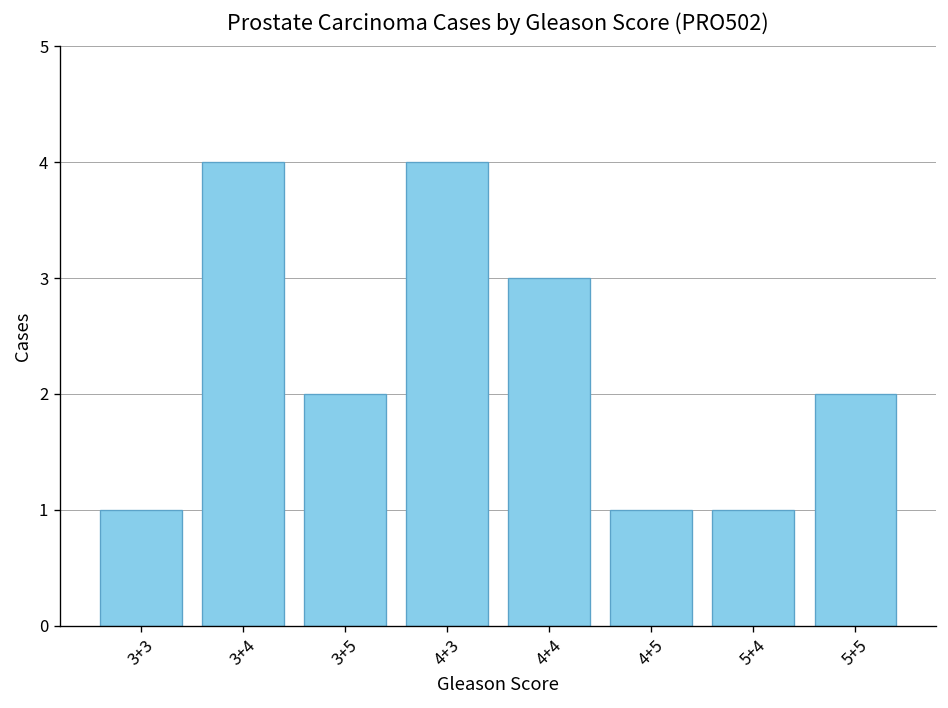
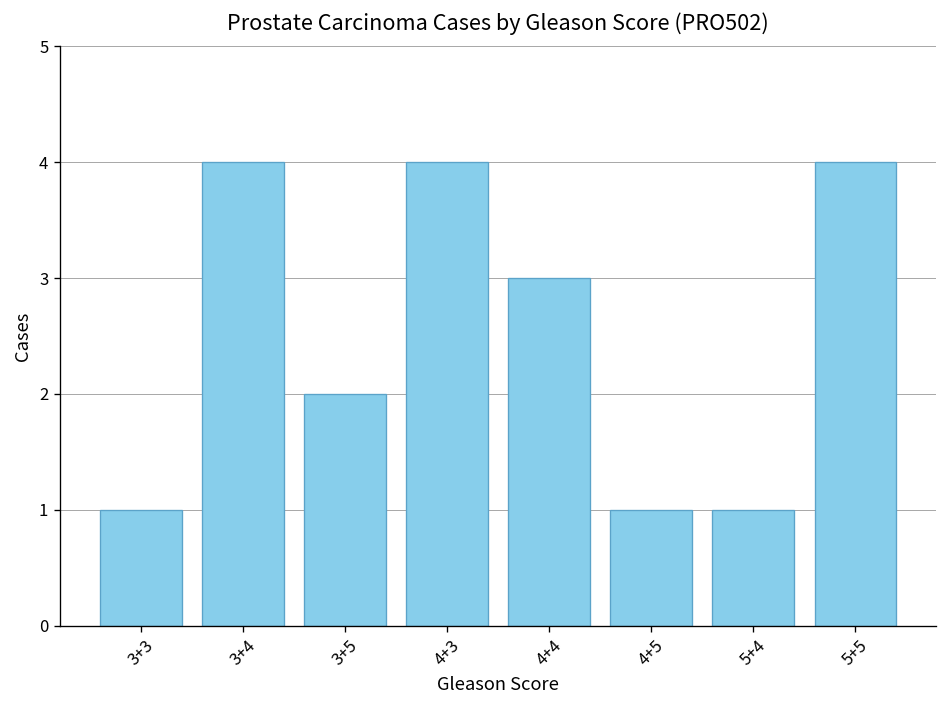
5+5: 2 -> 4
